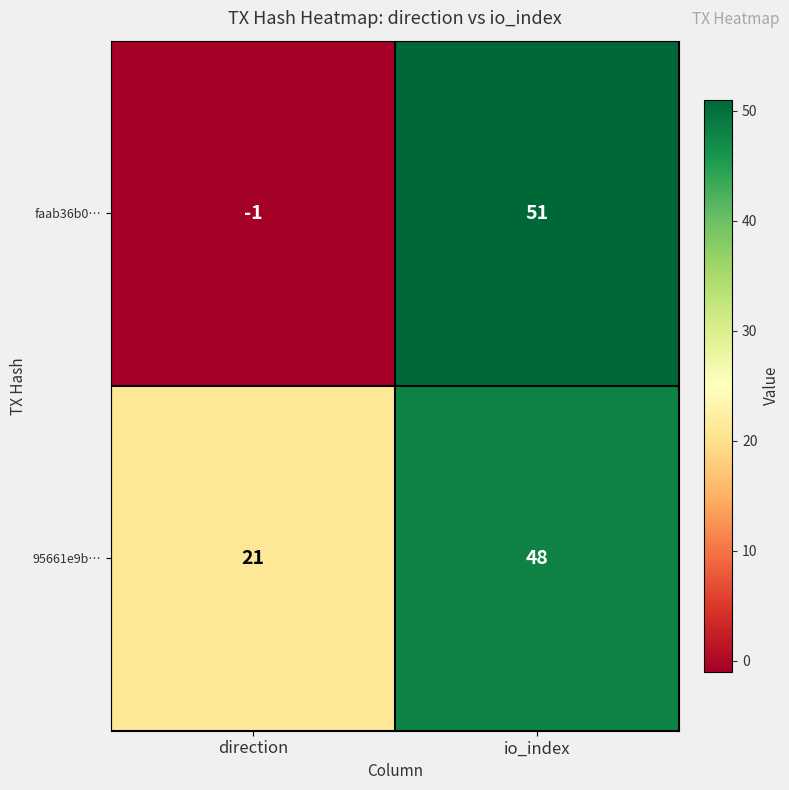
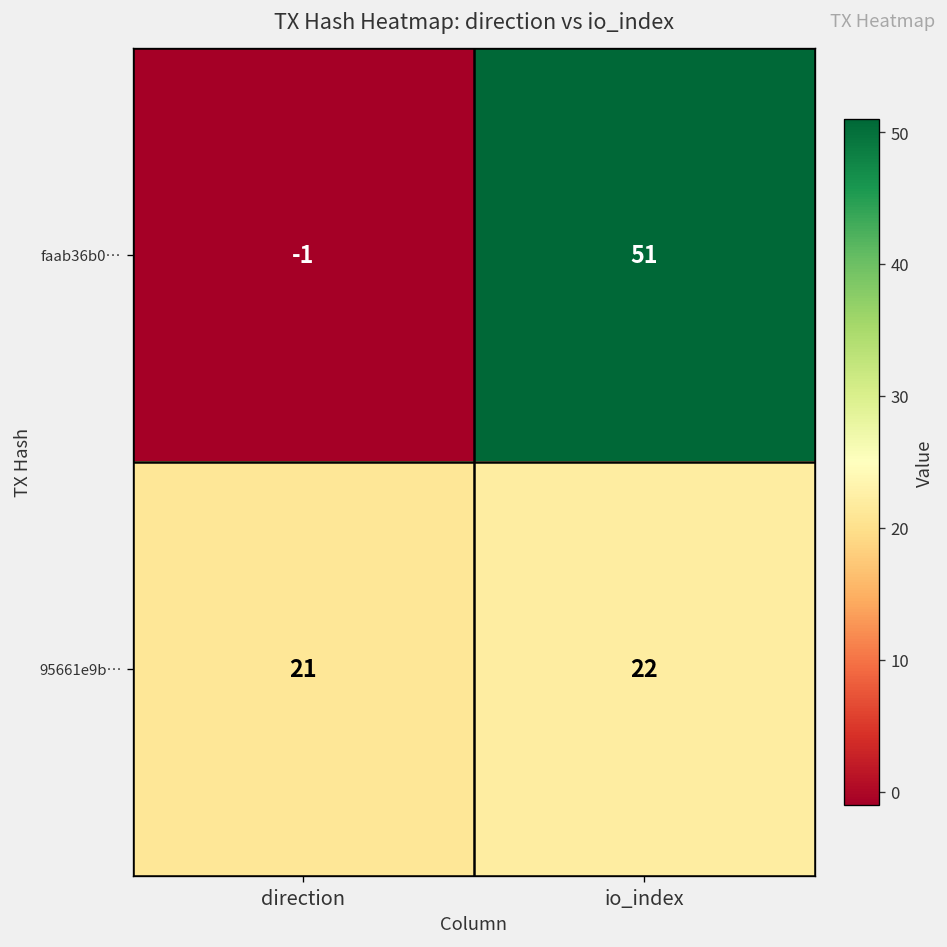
95661e9b…, io_index: 48 -> 22
